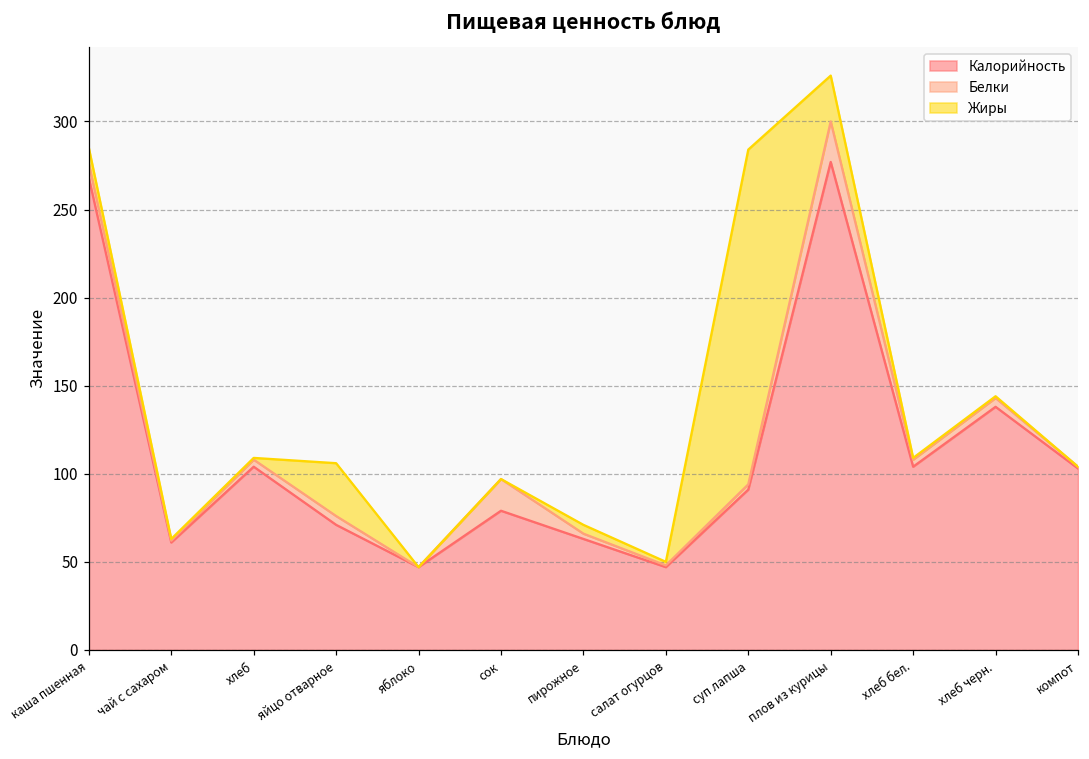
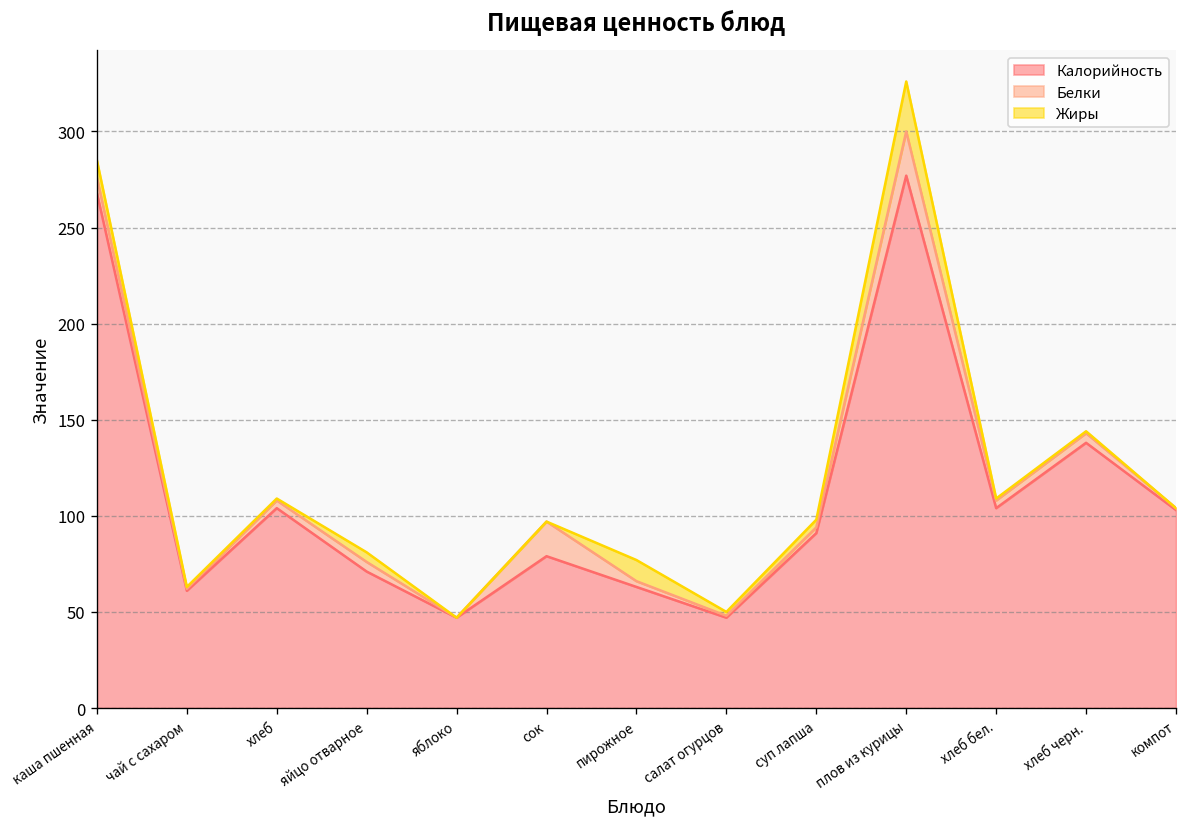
Жиры, яйцо отварное: 30 -> 5
Жиры, пирожное: 5 -> 11
Жиры, суп лапша: 190 -> 4
